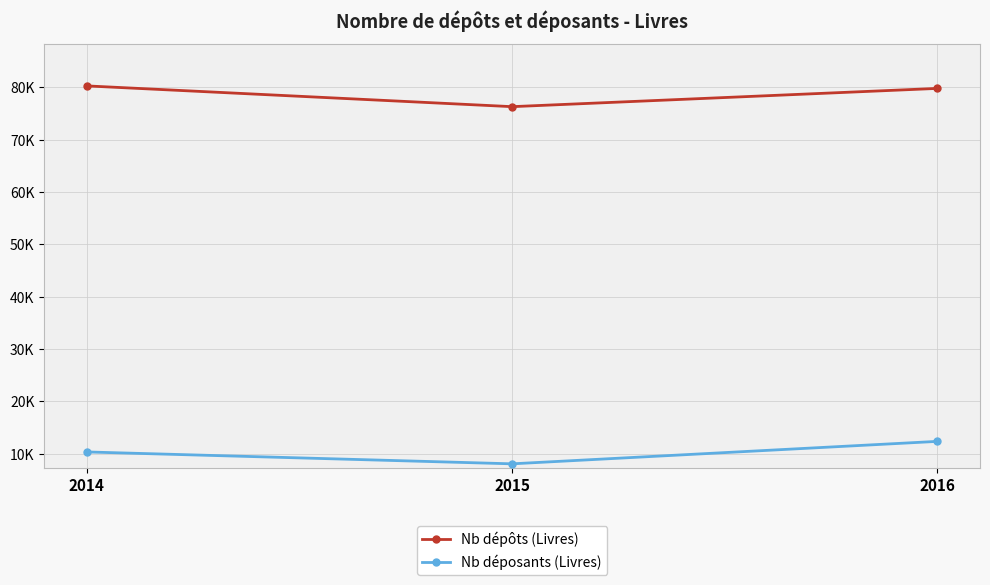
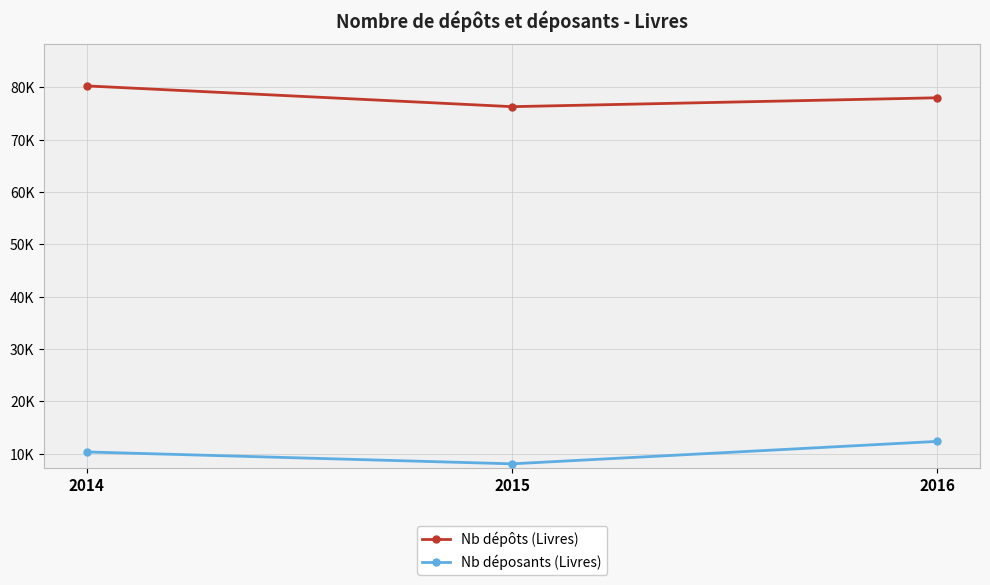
Nb dépôts (Livres), 2016: 80000 -> 78000
